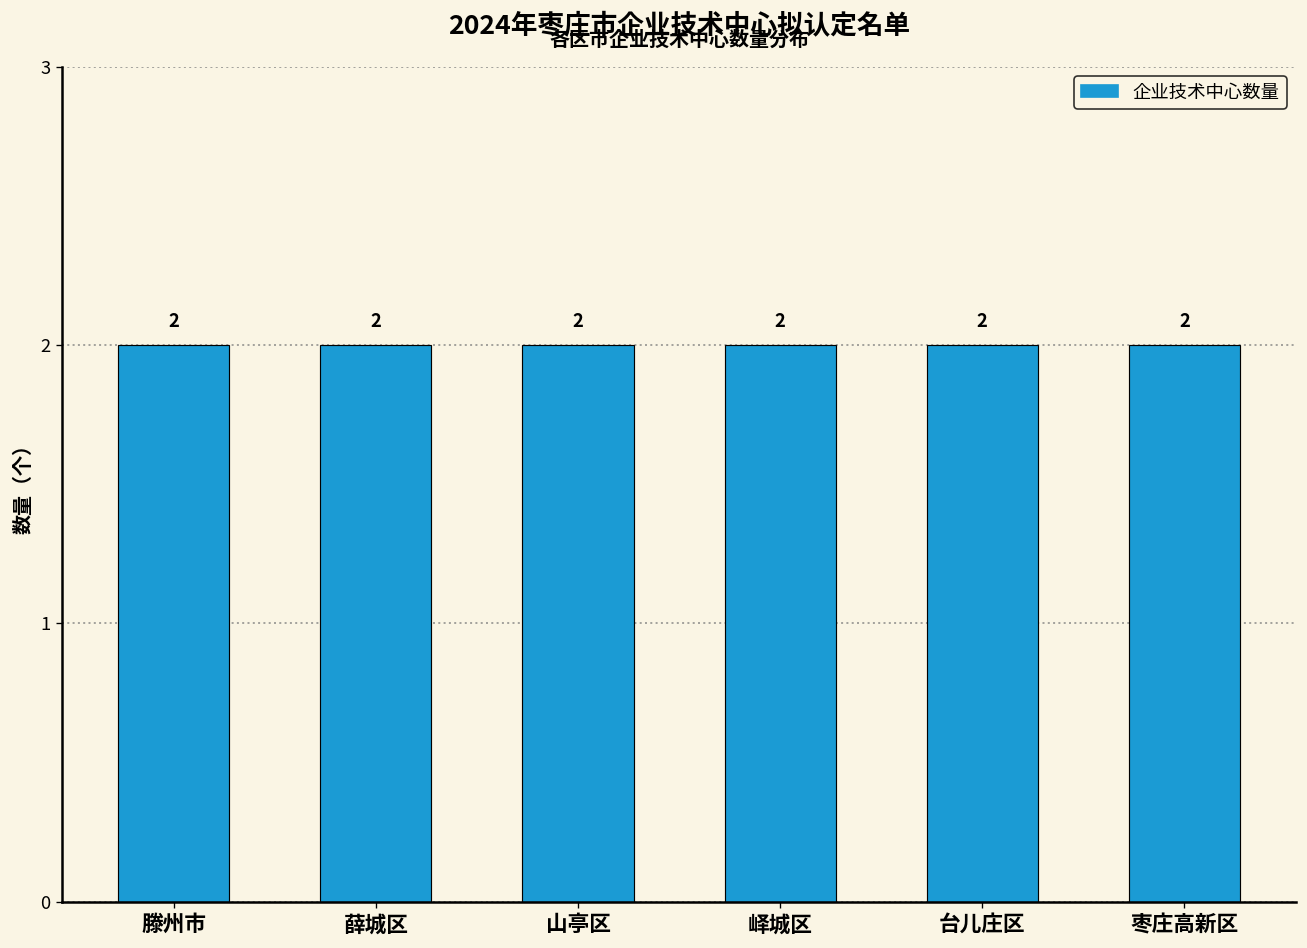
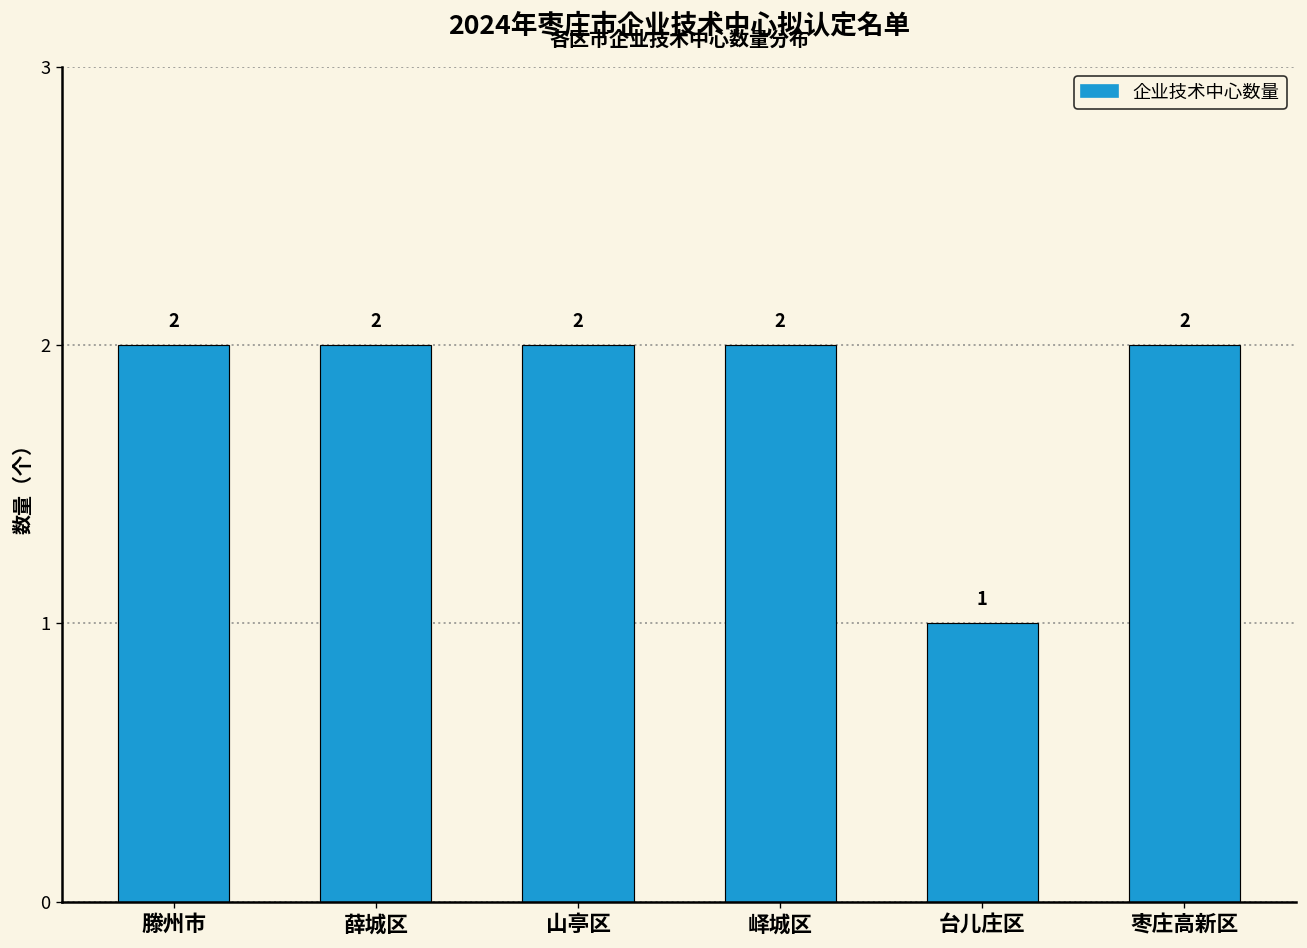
台儿庄区: 2 -> 1
